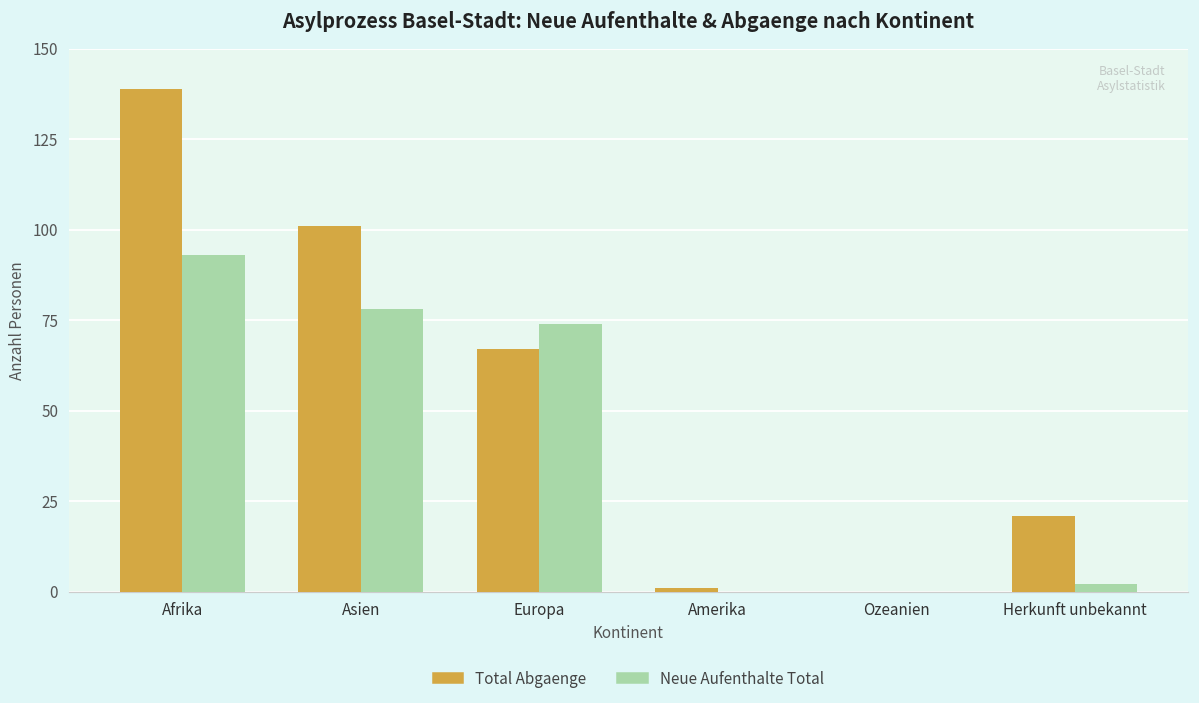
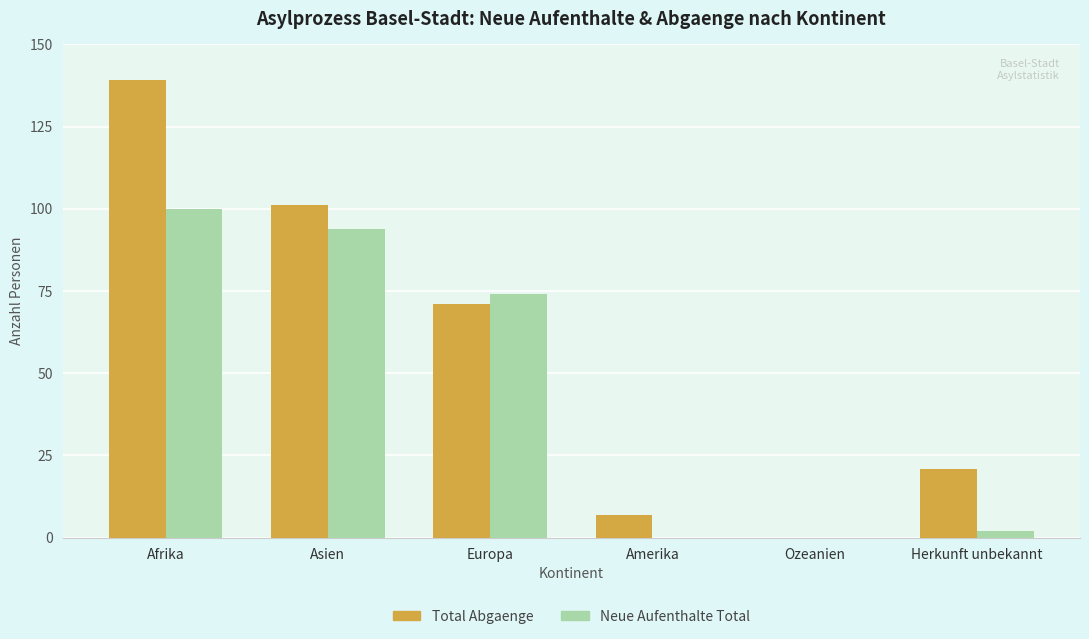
Neue Aufenthalte Total, Afrika: 93 -> 100
Neue Aufenthalte Total, Asien: 78 -> 94
Total Abgaenge, Europa: 67 -> 71
Total Abgaenge, Amerika: 1 -> 7
